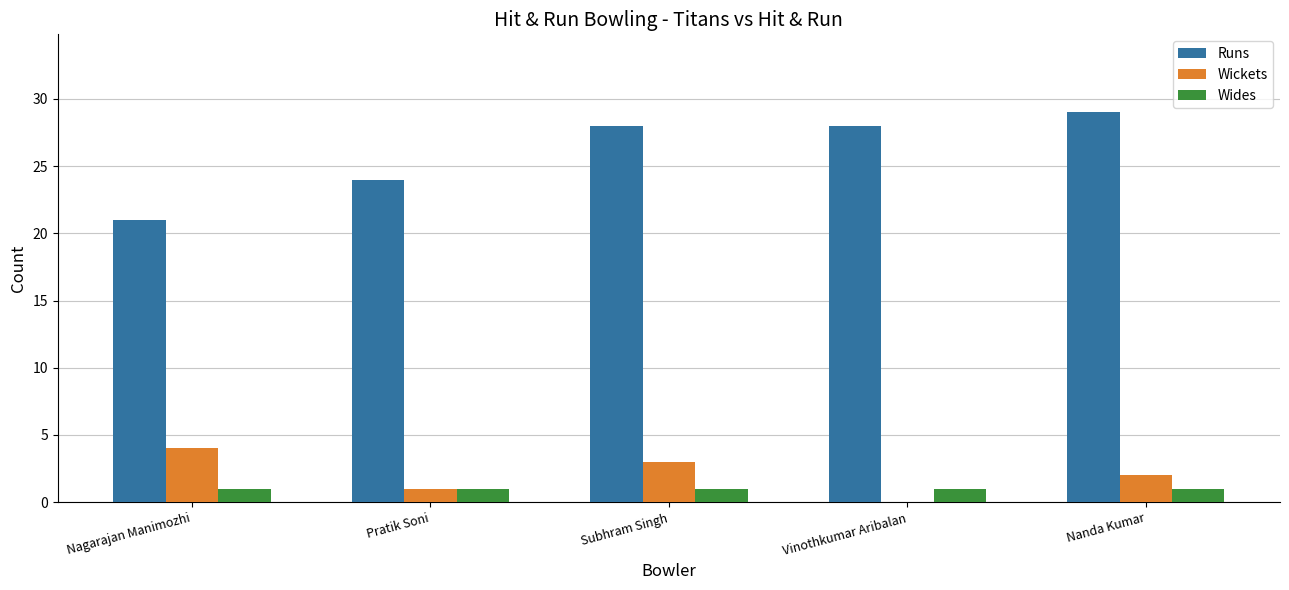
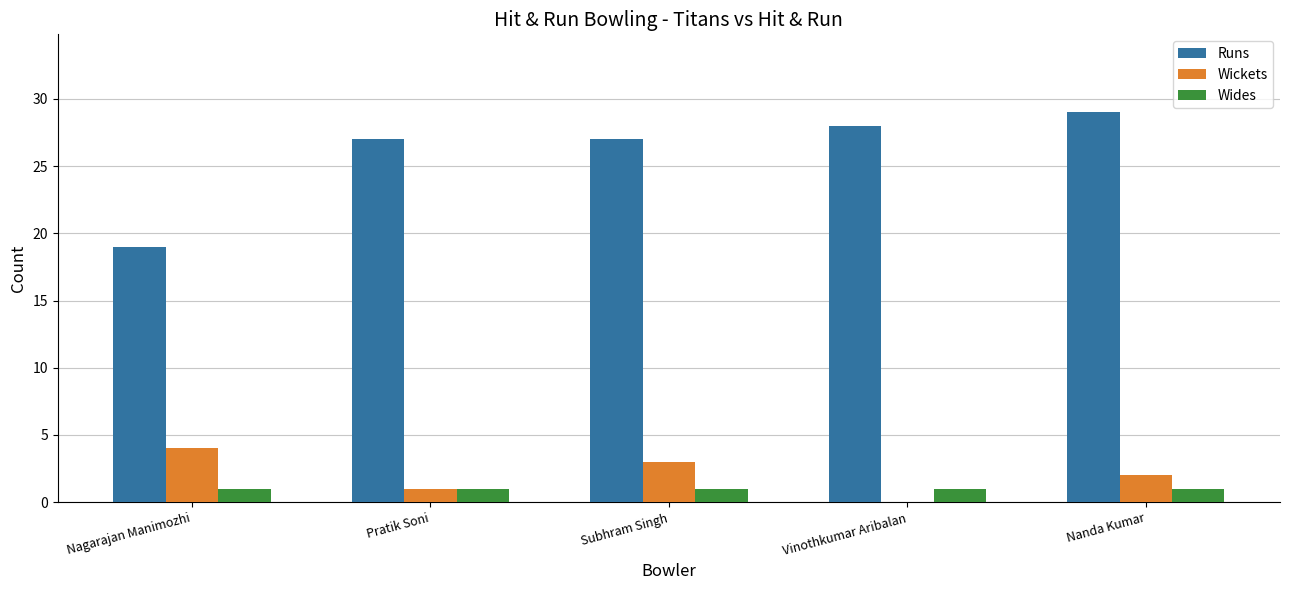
Runs, Nagarajan Manimozhi: 21 -> 19
Runs, Pratik Soni: 24 -> 27
Runs, Subhram Singh: 28 -> 27
